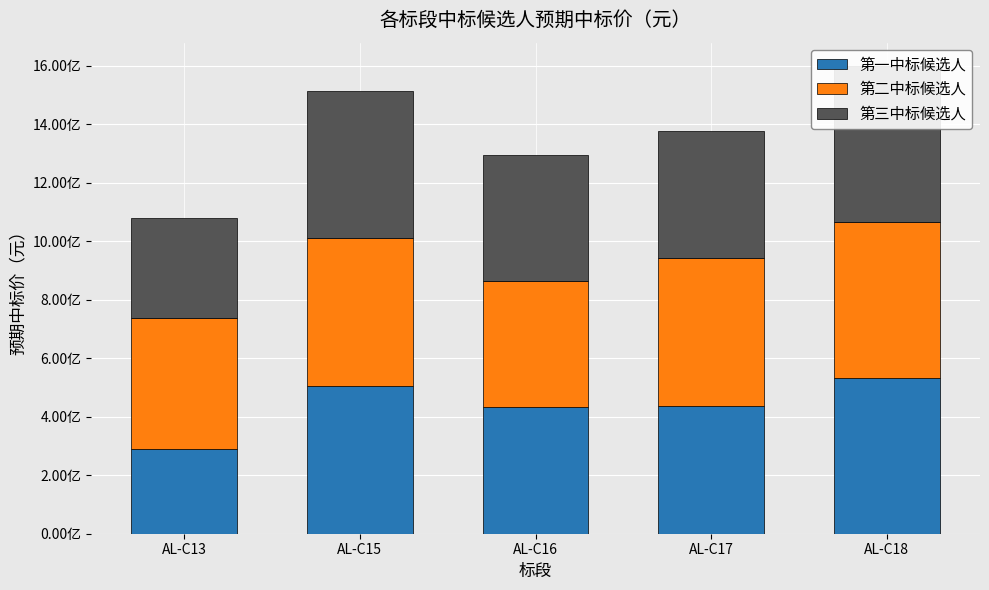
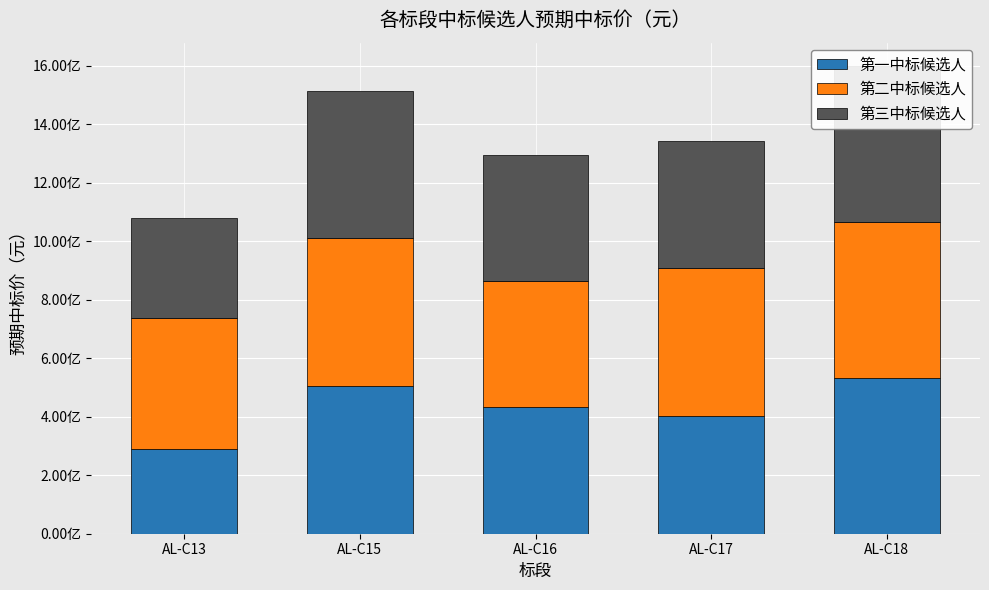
第一中标候选人, AL-C17: 4.4亿 -> 4.0亿
